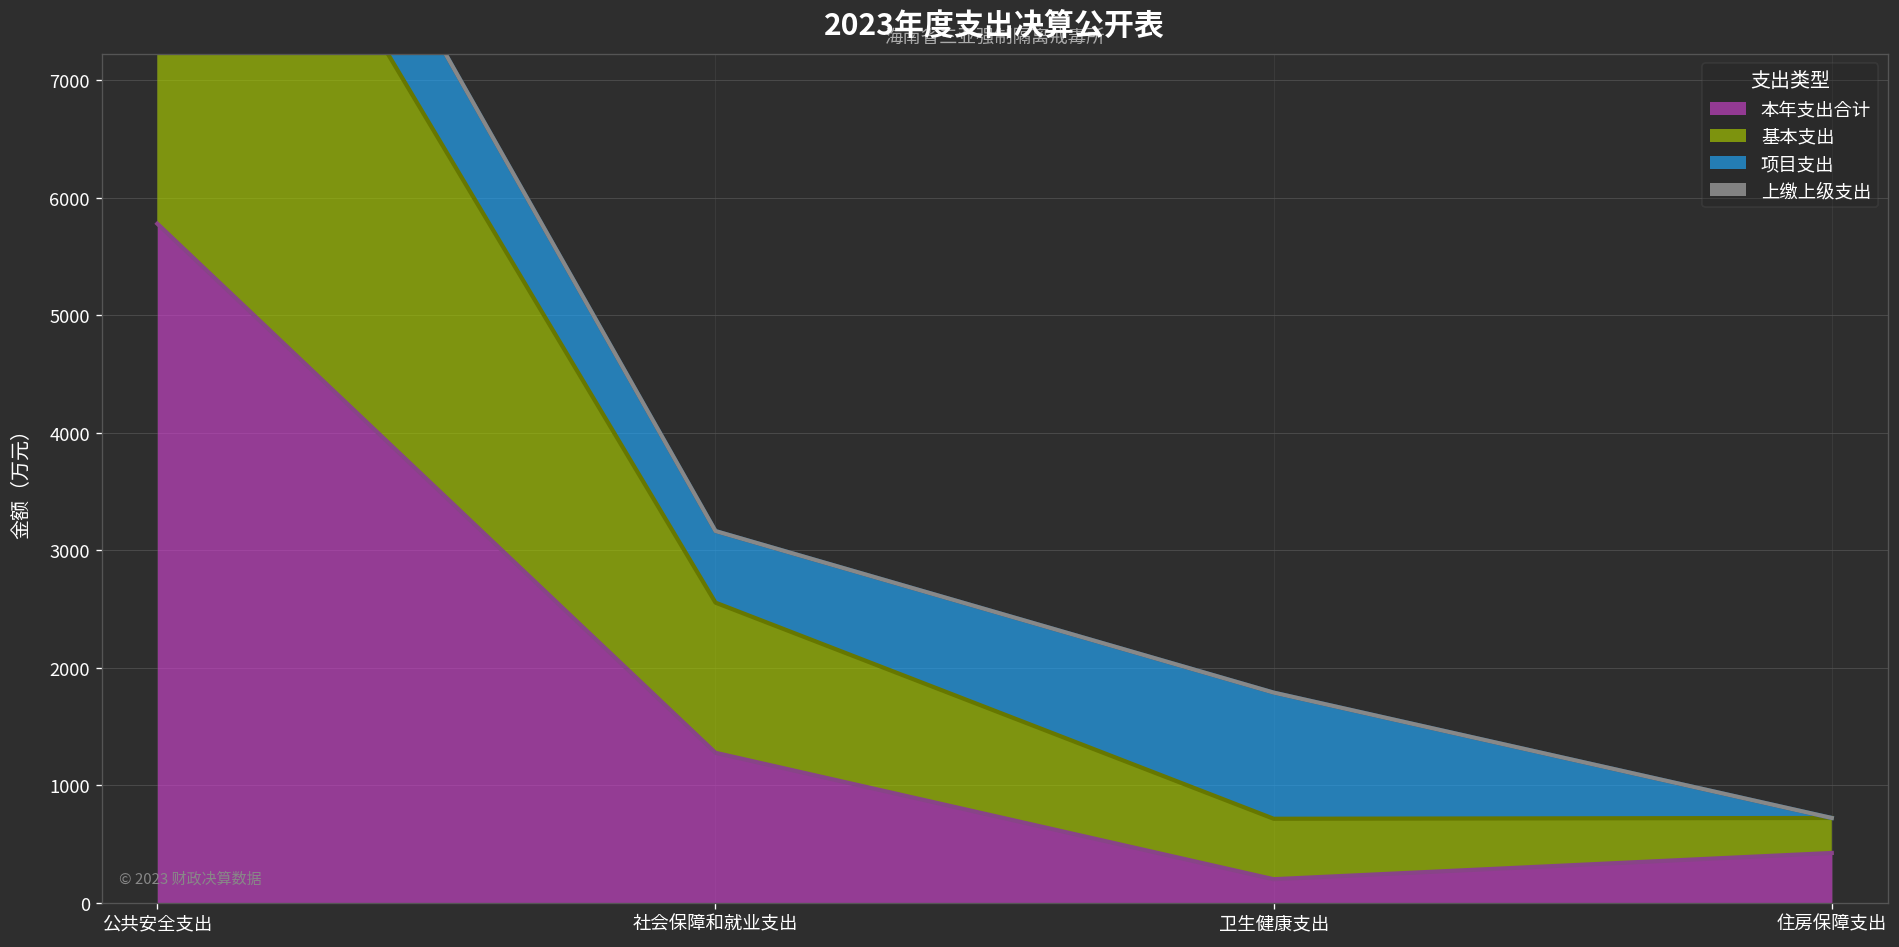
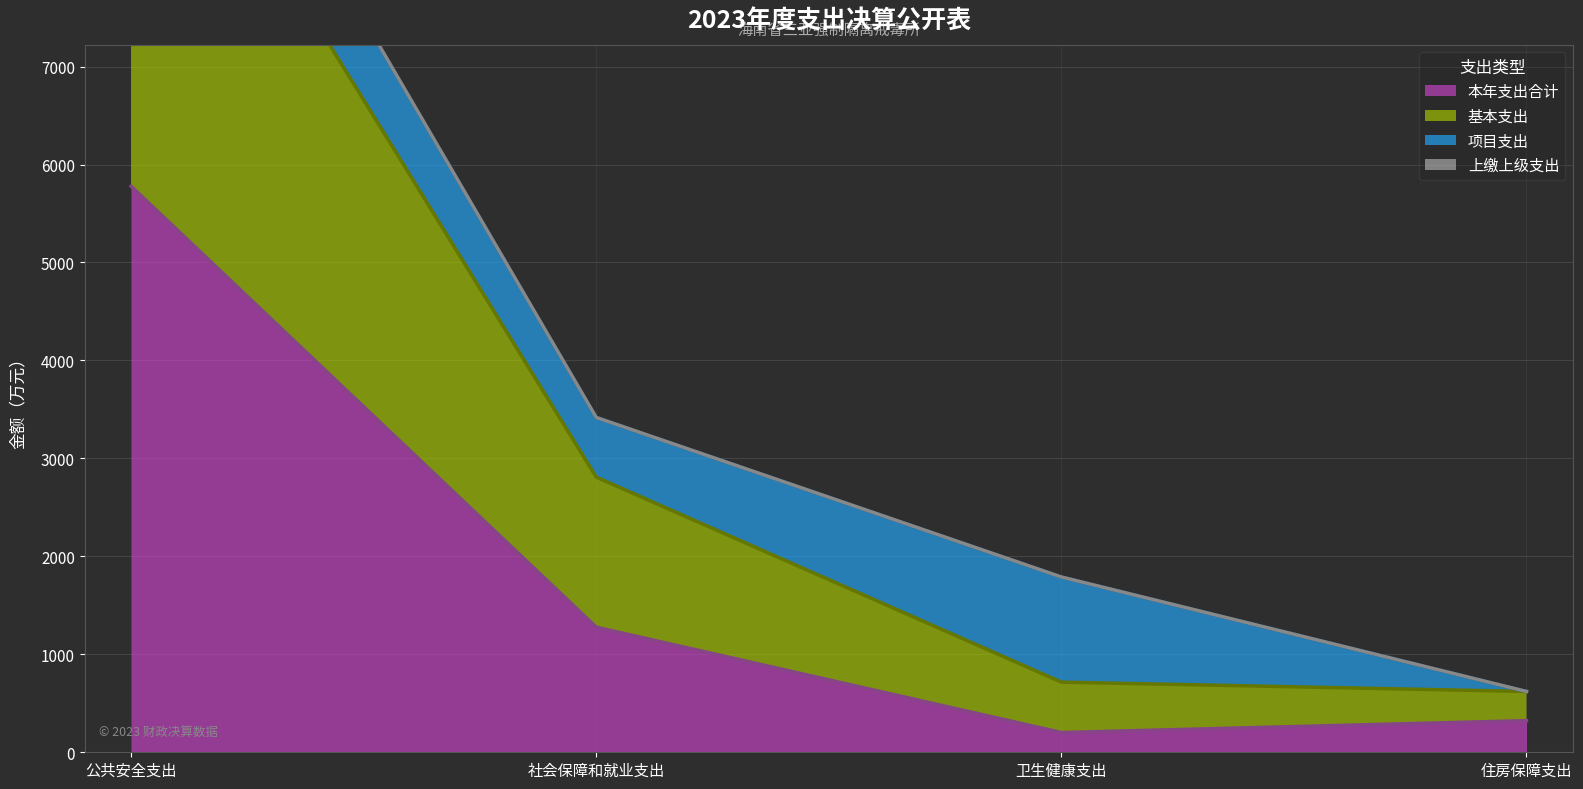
基本支出, 社会保障和就业支出: 1300 -> 1500
本年支出合计, 住房保障支出: 400 -> 300
